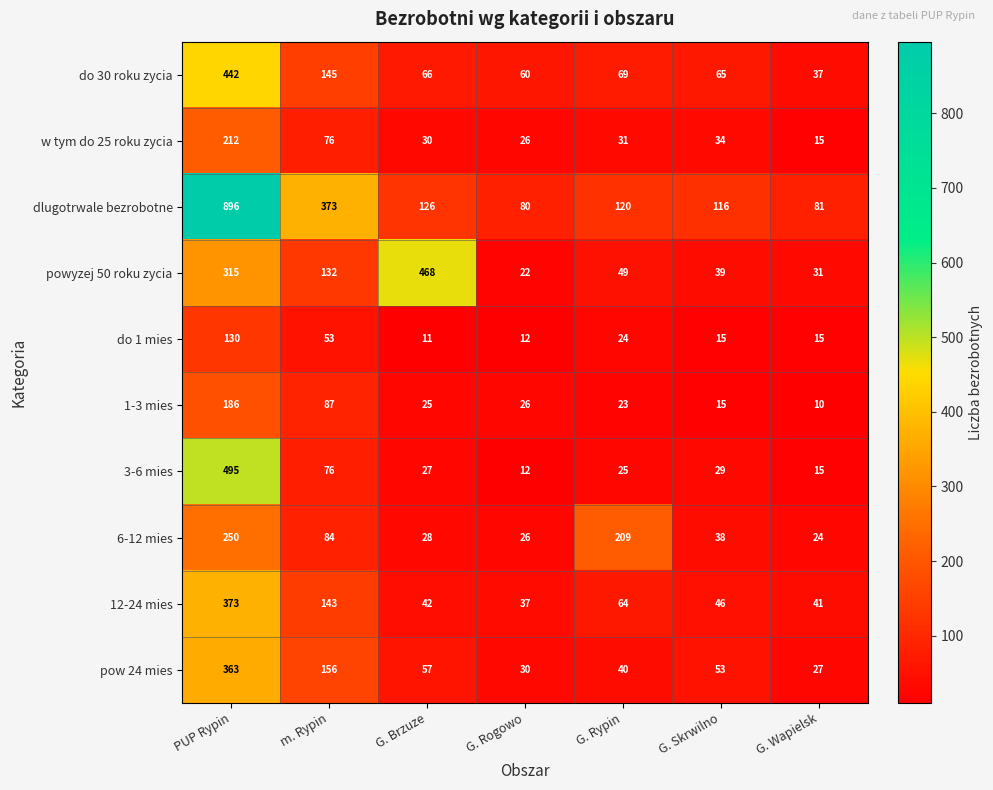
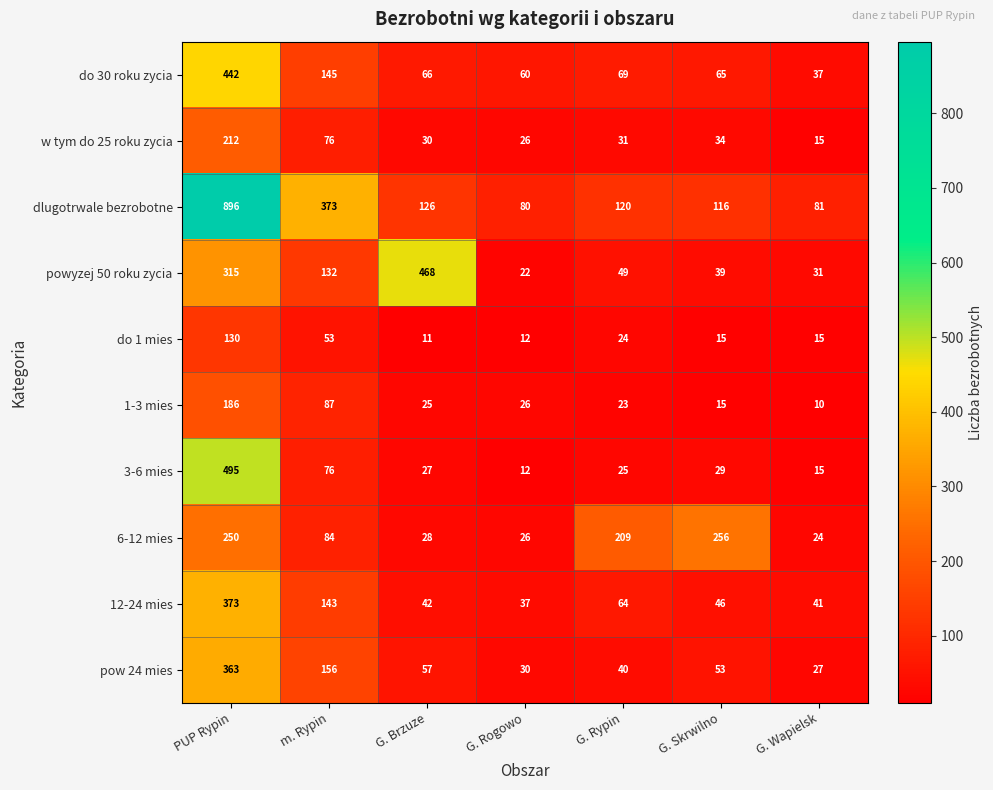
6-12 mies, G. Skrwilno: 38 -> 256
